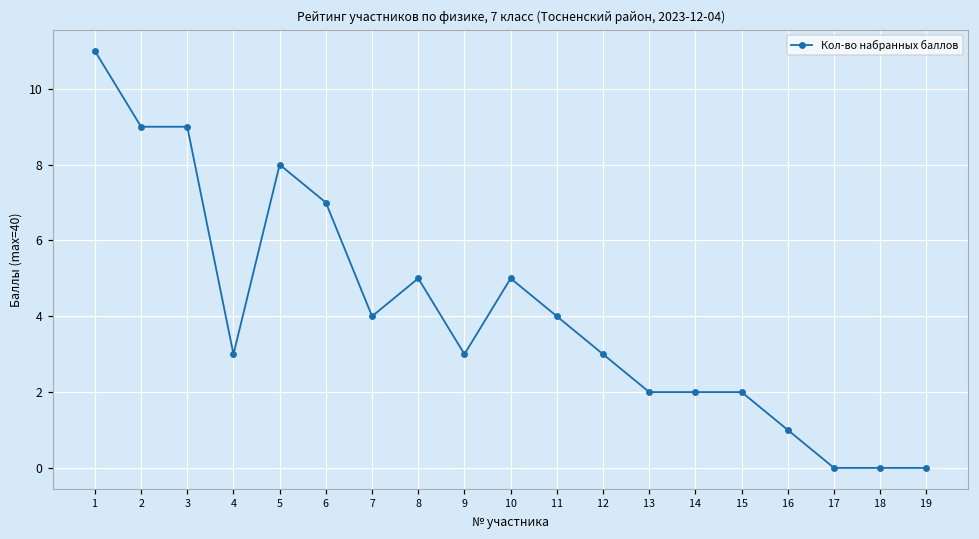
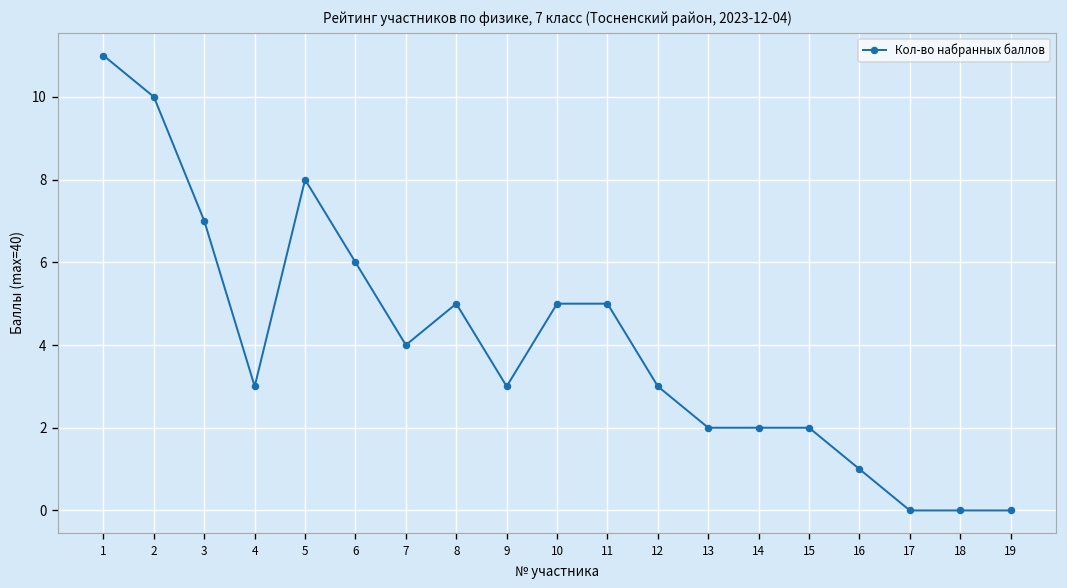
2: 9 -> 10
3: 9 -> 7
6: 7 -> 6
11: 4 -> 5
